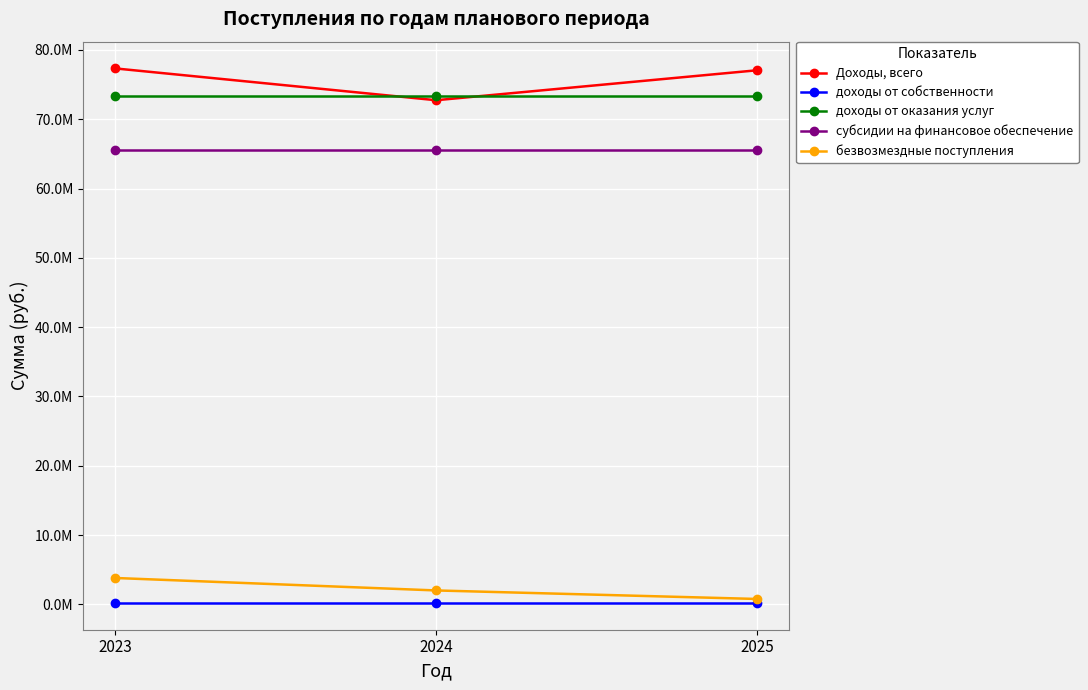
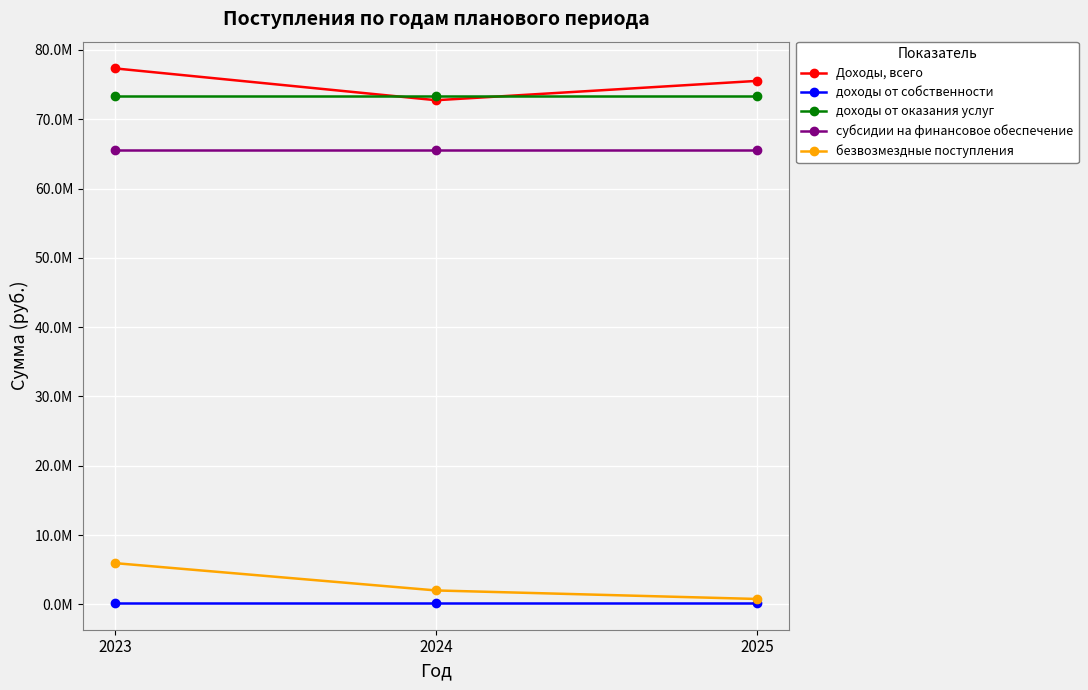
безвозмездные поступления, 2023: 4000000 -> 6000000
Доходы, всего, 2025: 77000000 -> 76000000
